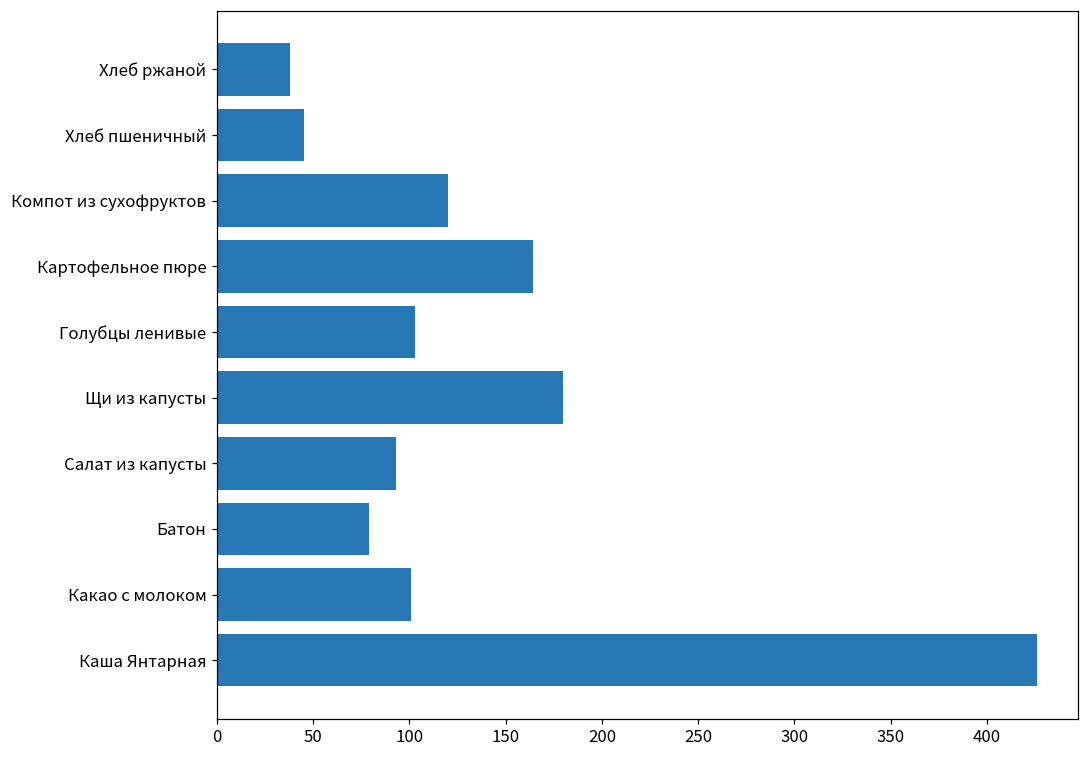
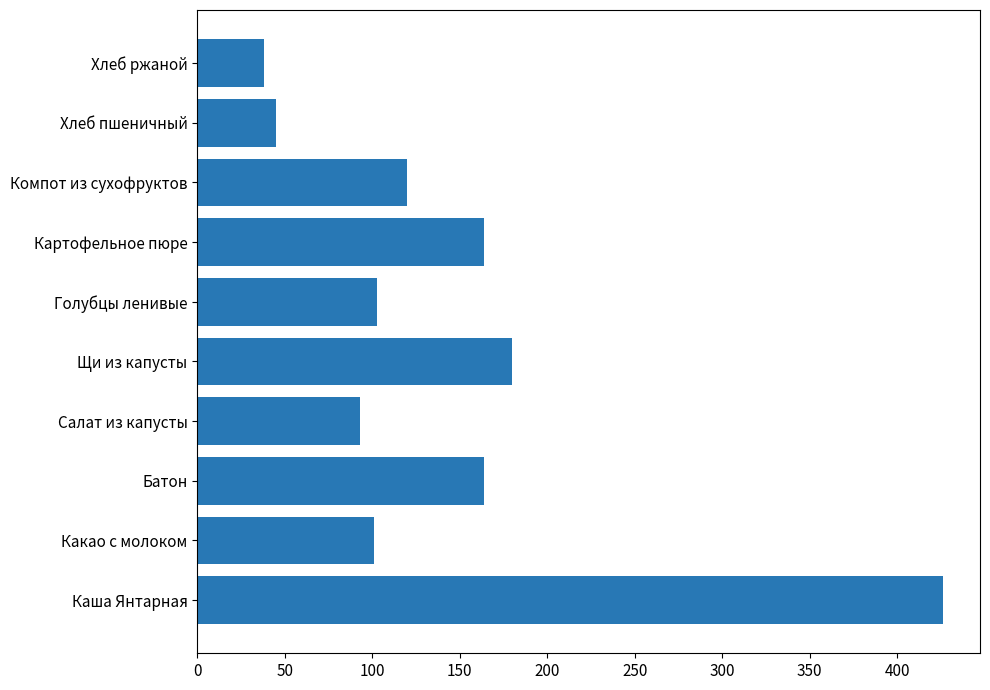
Батон: 79 -> 164
